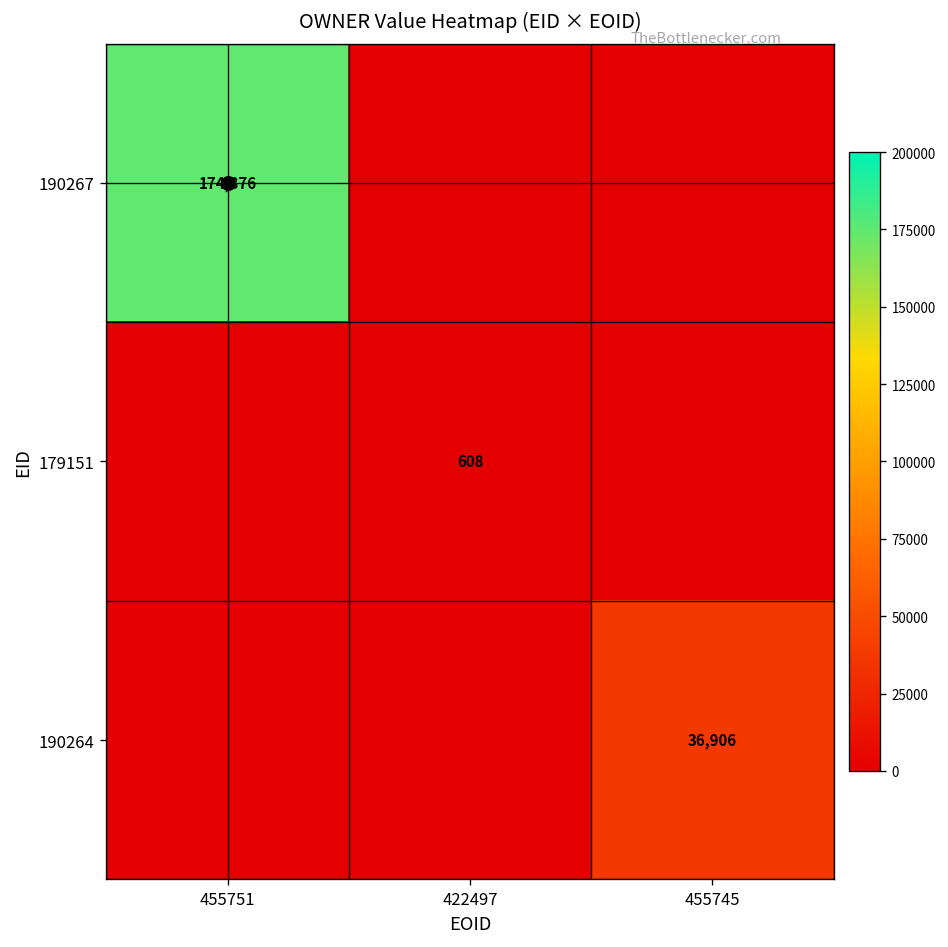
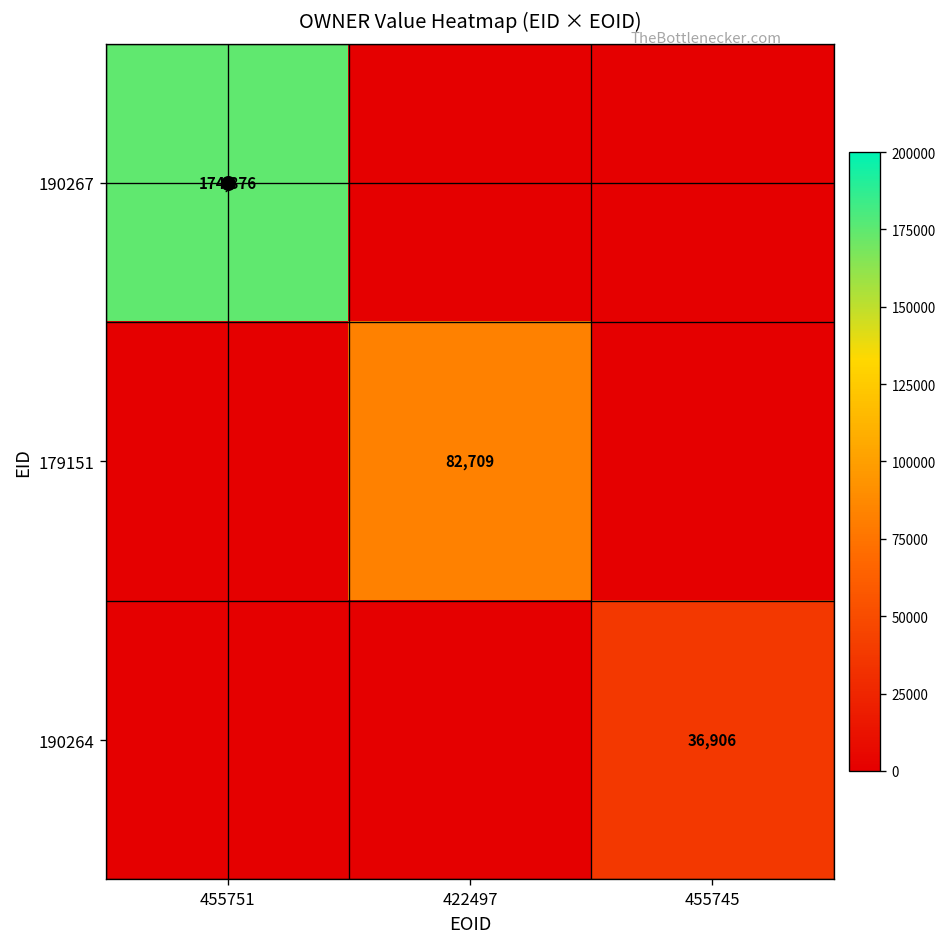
179151, 422497: 608 -> 82,709
